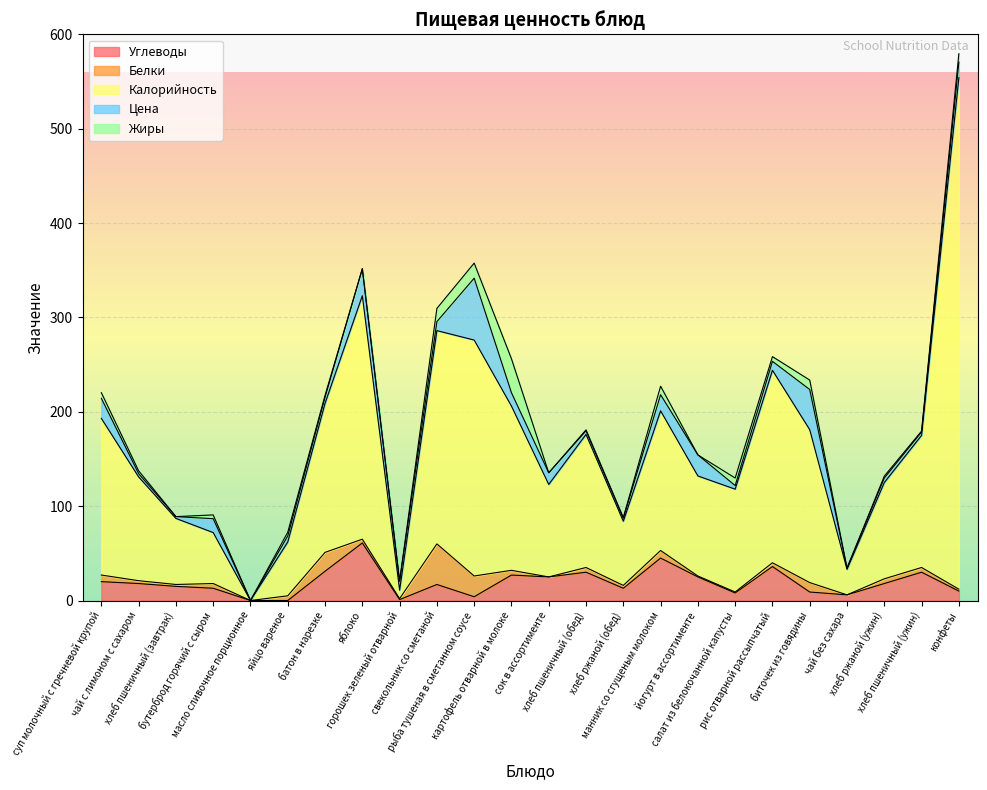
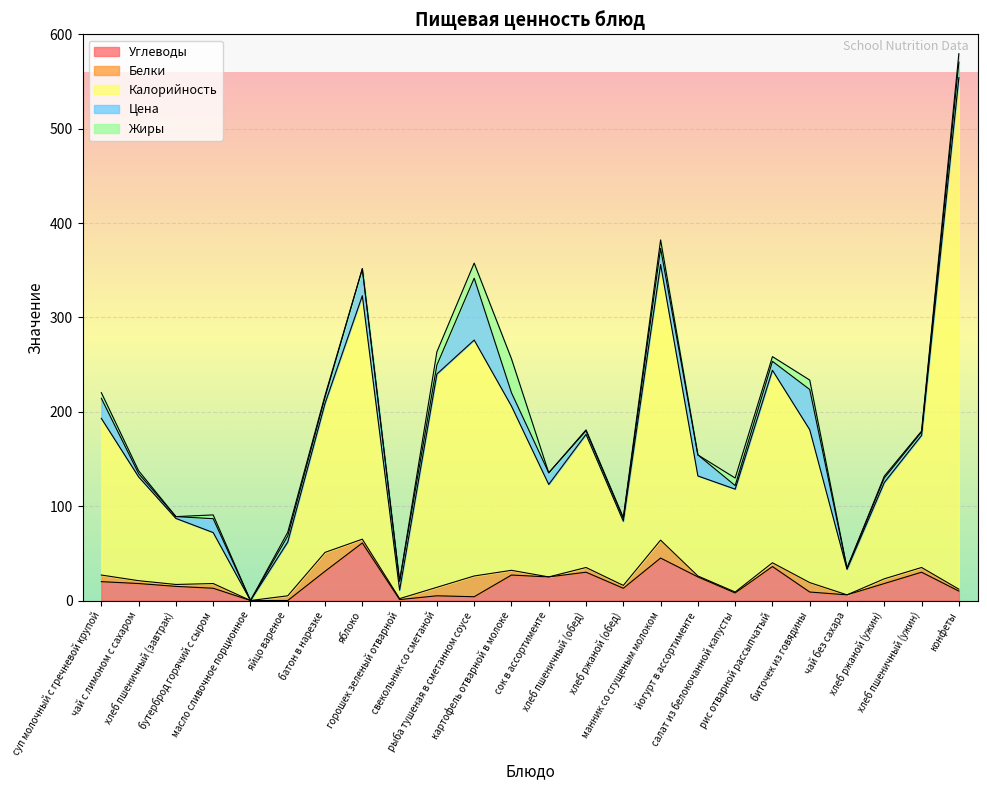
Углеводы, свекольник со сметаной: 20 -> 10
Белки, свекольник со сметаной: 40 -> 10
Белки, манник со сгущеным молоком: 10 -> 20
Калорийность, манник со сгущеным молоком: 150 -> 290
